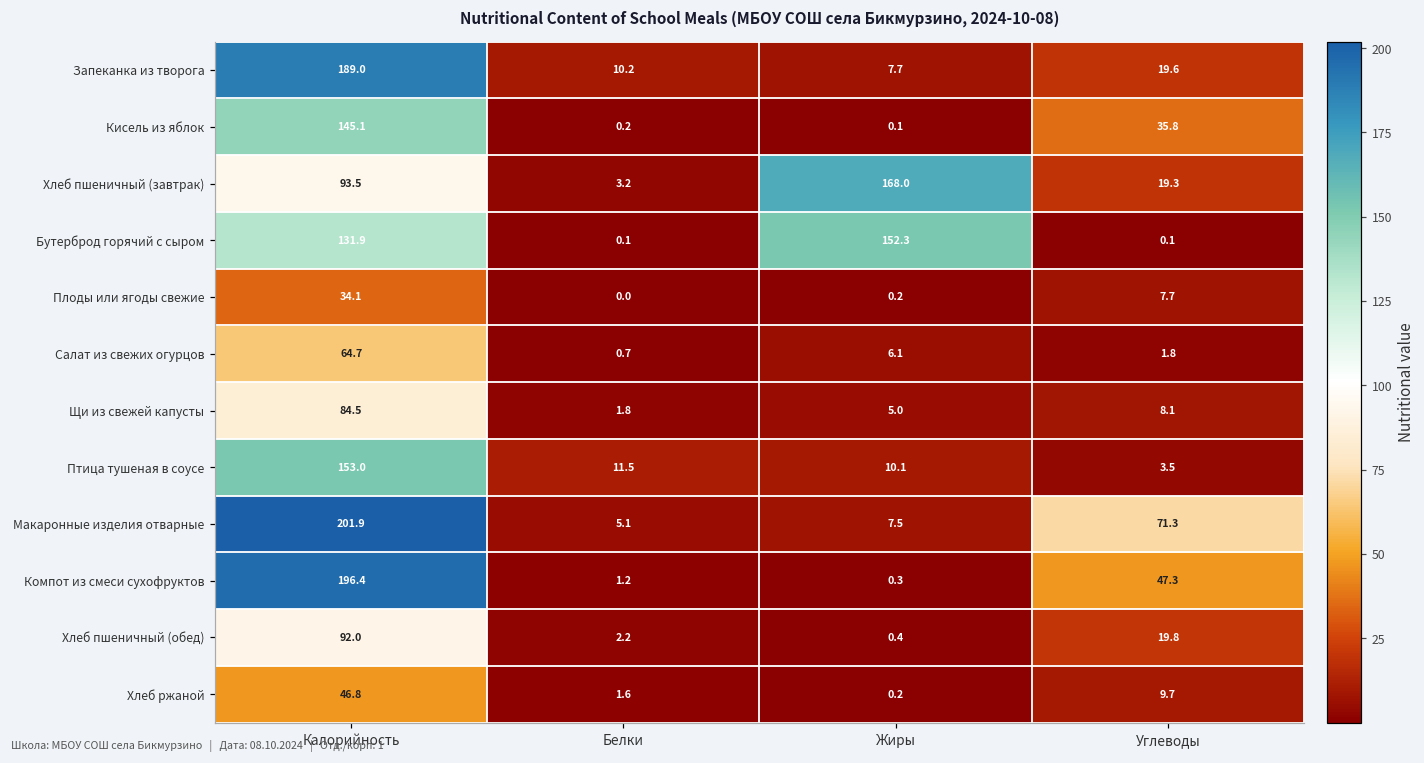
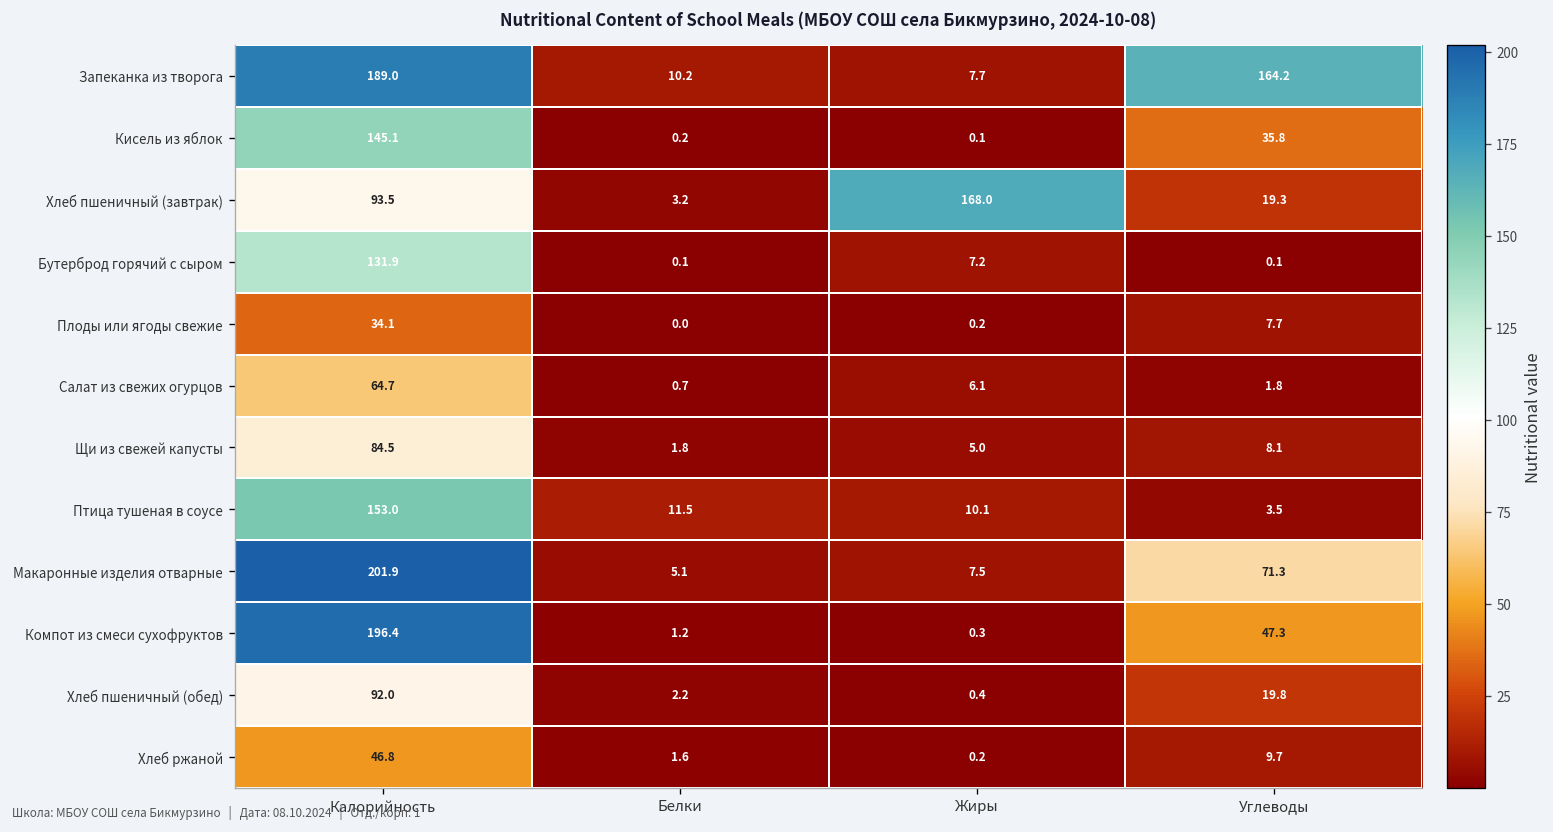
Запеканка из творога, Углеводы: 19.6 -> 164.2
Бутерброд горячий с сыром, Жиры: 152.3 -> 7.2
